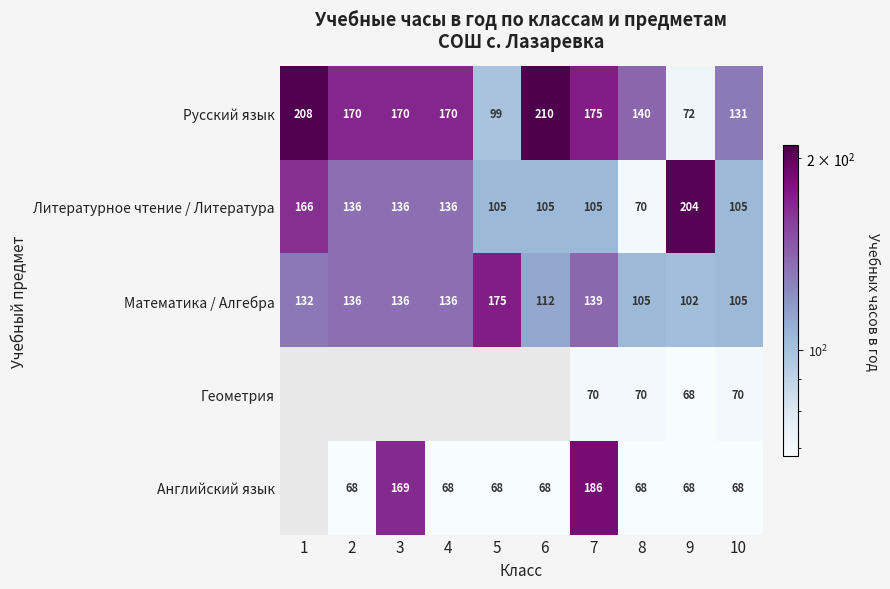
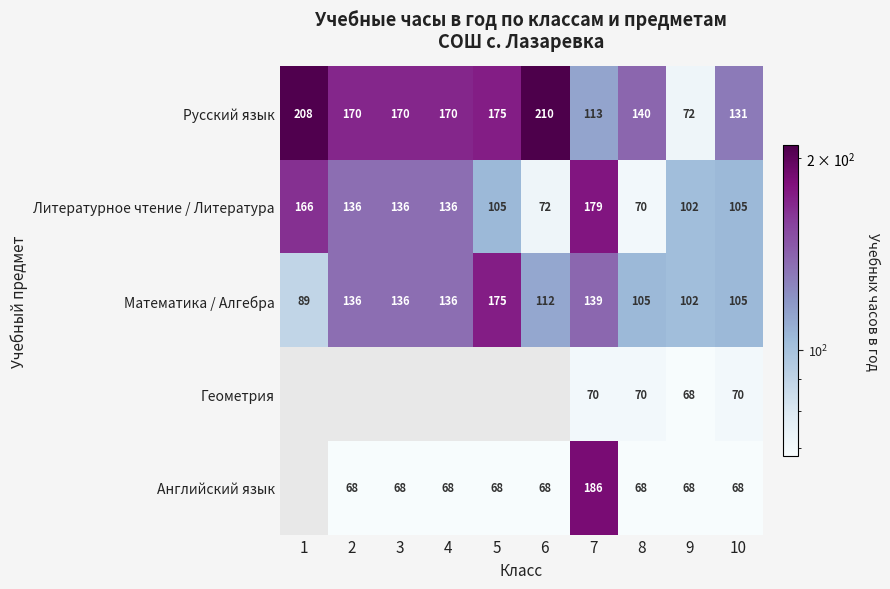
Русский язык, 5: 99 -> 175
Русский язык, 7: 175 -> 113
Литературное чтение / Литература, 6: 105 -> 72
Литературное чтение / Литература, 7: 105 -> 179
Литературное чтение / Литература, 9: 204 -> 102
Математика / Алгебра, 1: 132 -> 89
Английский язык, 3: 169 -> 68
